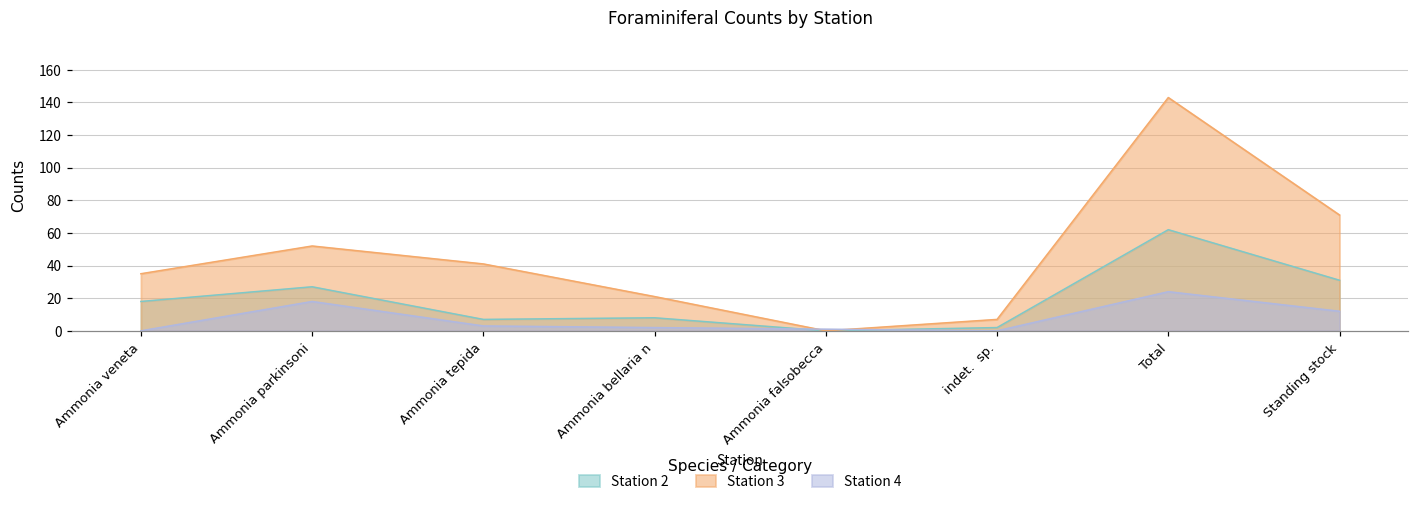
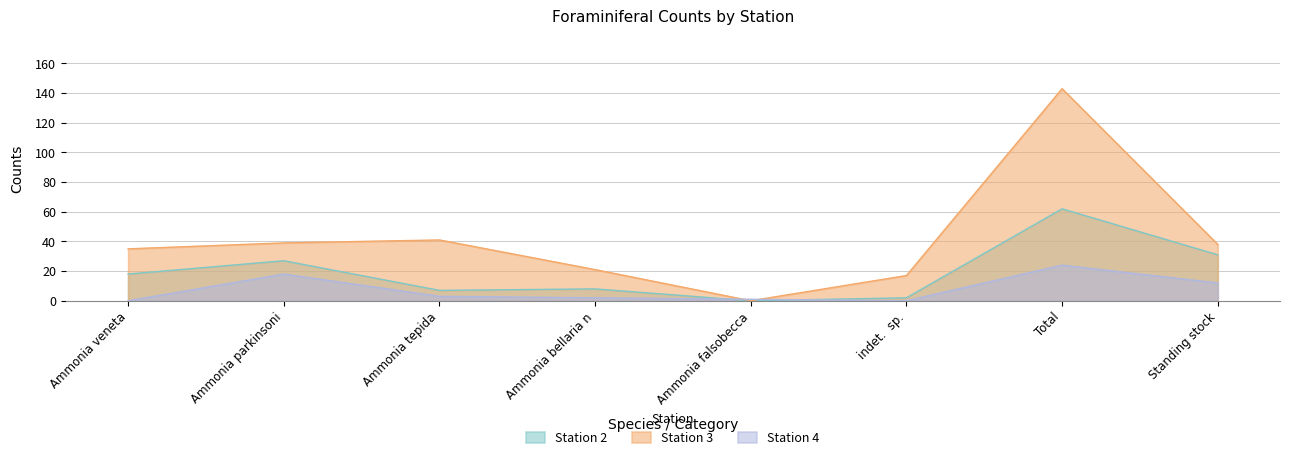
Station 3, Ammonia parkinsoni: 52 -> 39
Station 3, indet. sp.: 7 -> 17
Station 3, Standing stock: 71 -> 38
